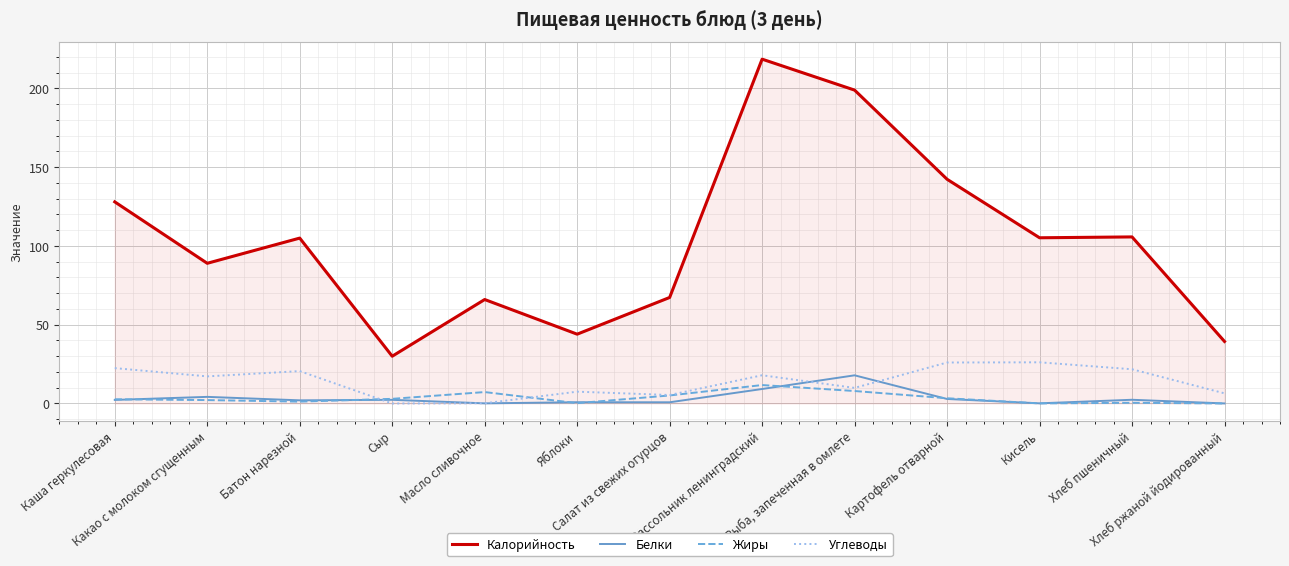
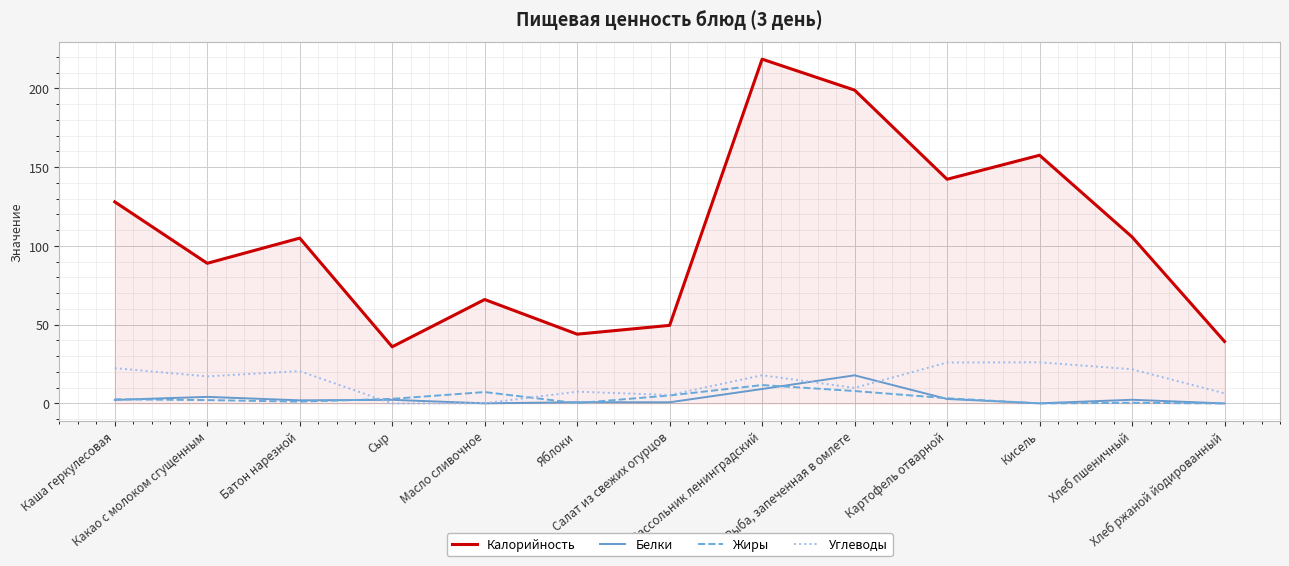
Калорийность, Сыр: 30 -> 36
Калорийность, Салат из свежих огурцов: 67 -> 50
Калорийность, Кисель: 105 -> 158
